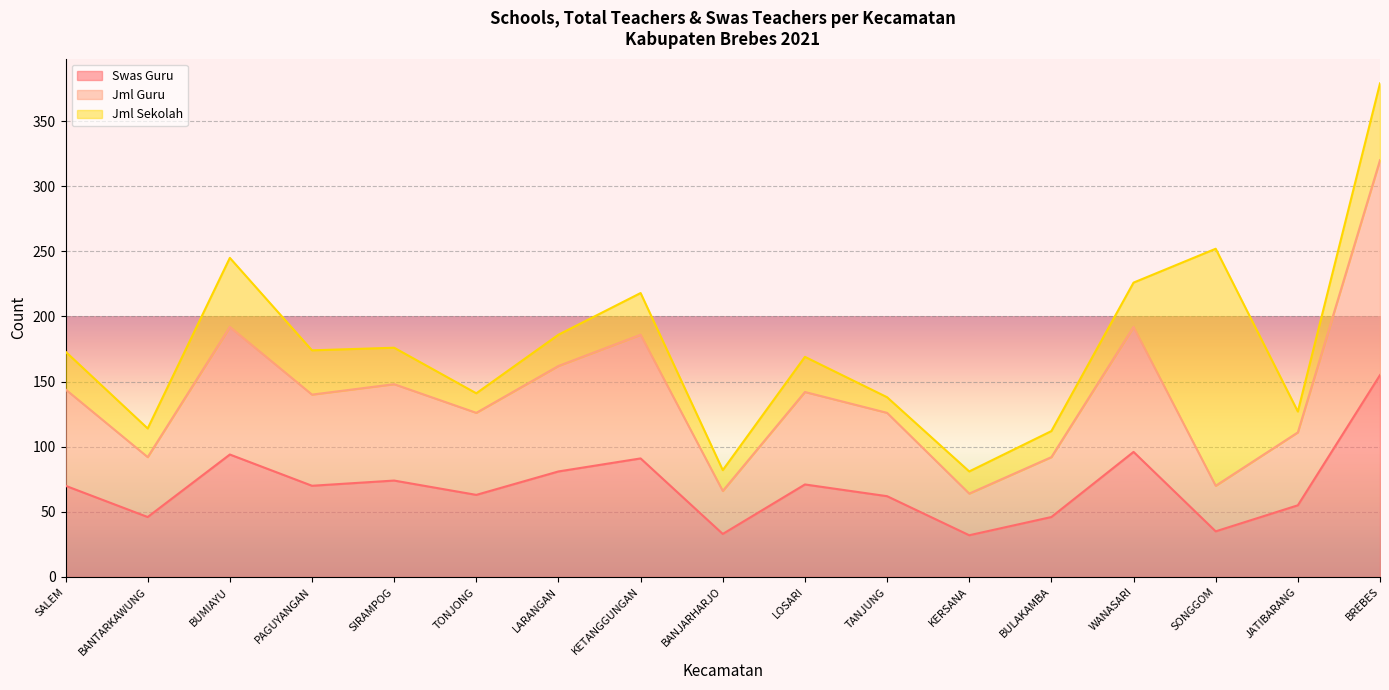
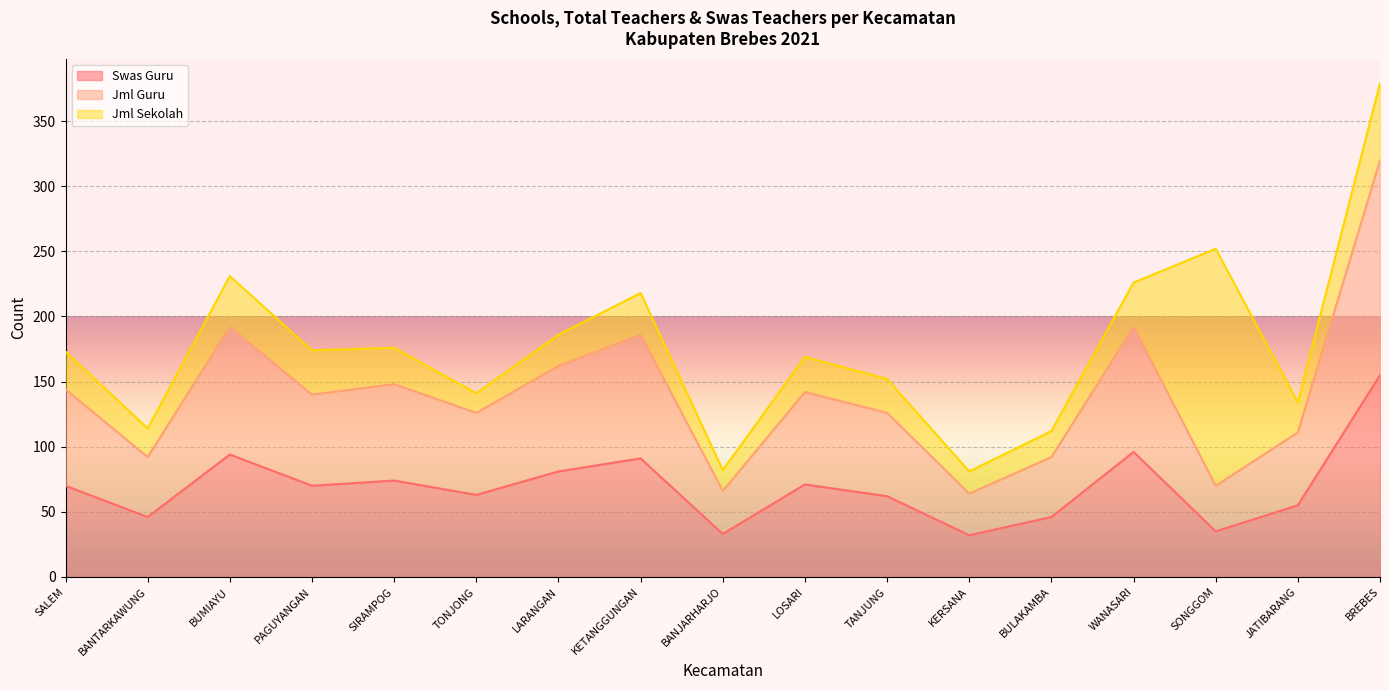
Jml Sekolah, BUMIAYU: 53 -> 39
Jml Sekolah, TANJUNG: 12 -> 26
Jml Sekolah, JATIBARANG: 16 -> 23
